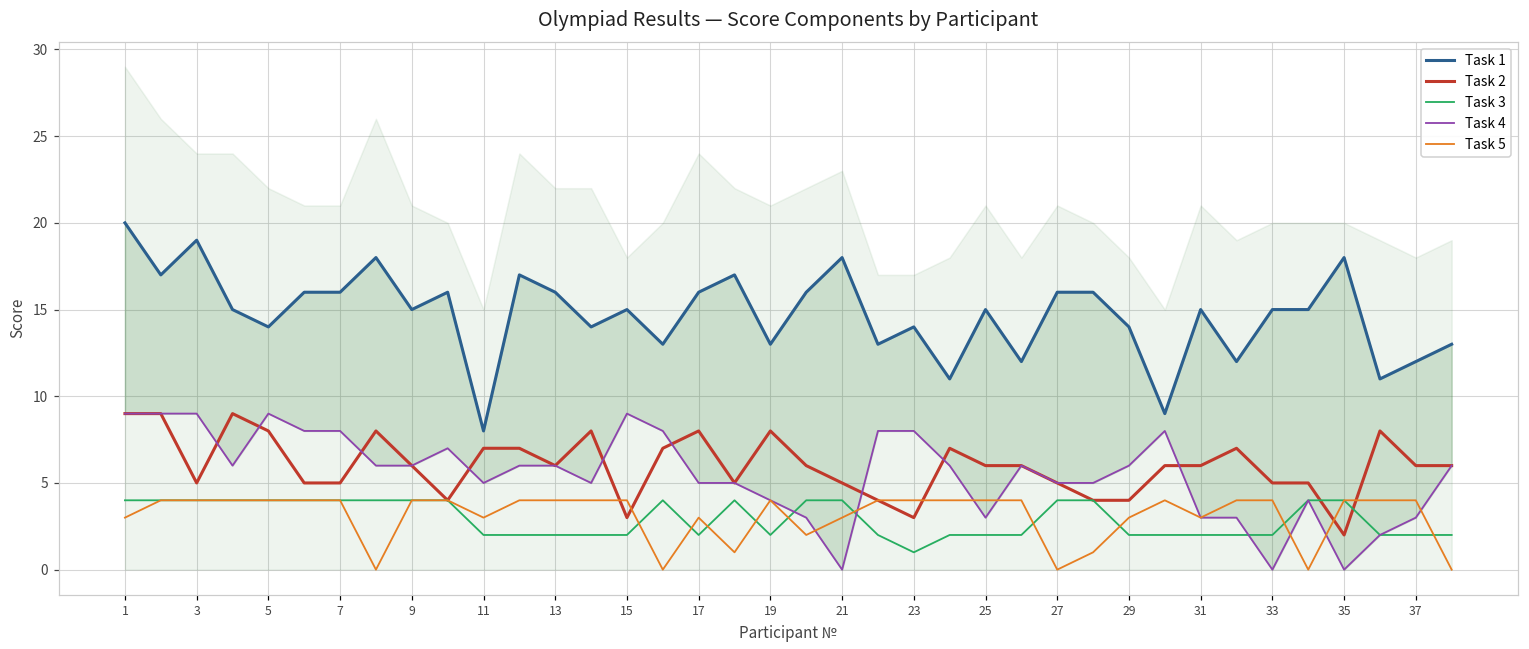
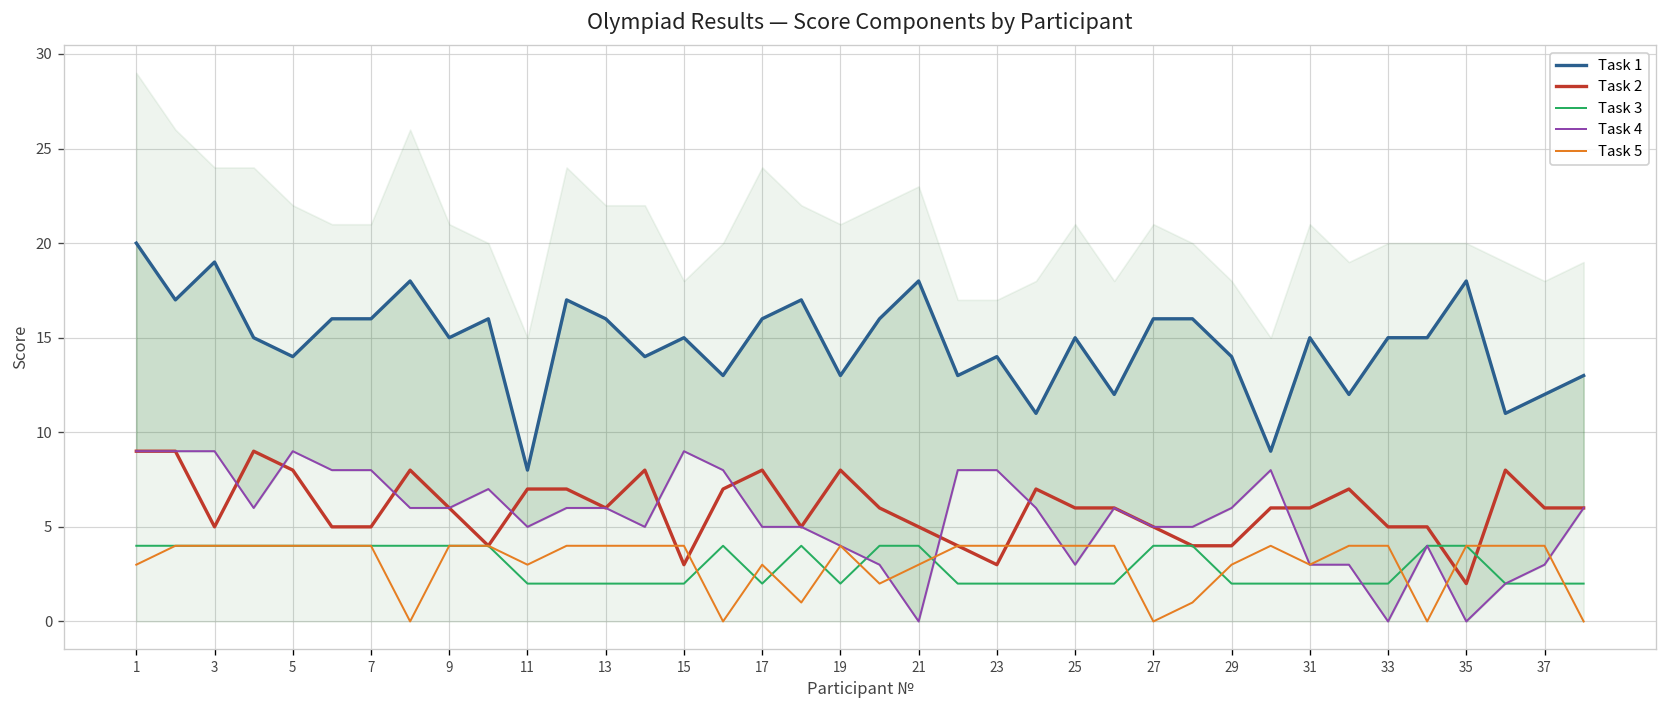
Task 3, 23: 1 -> 2
